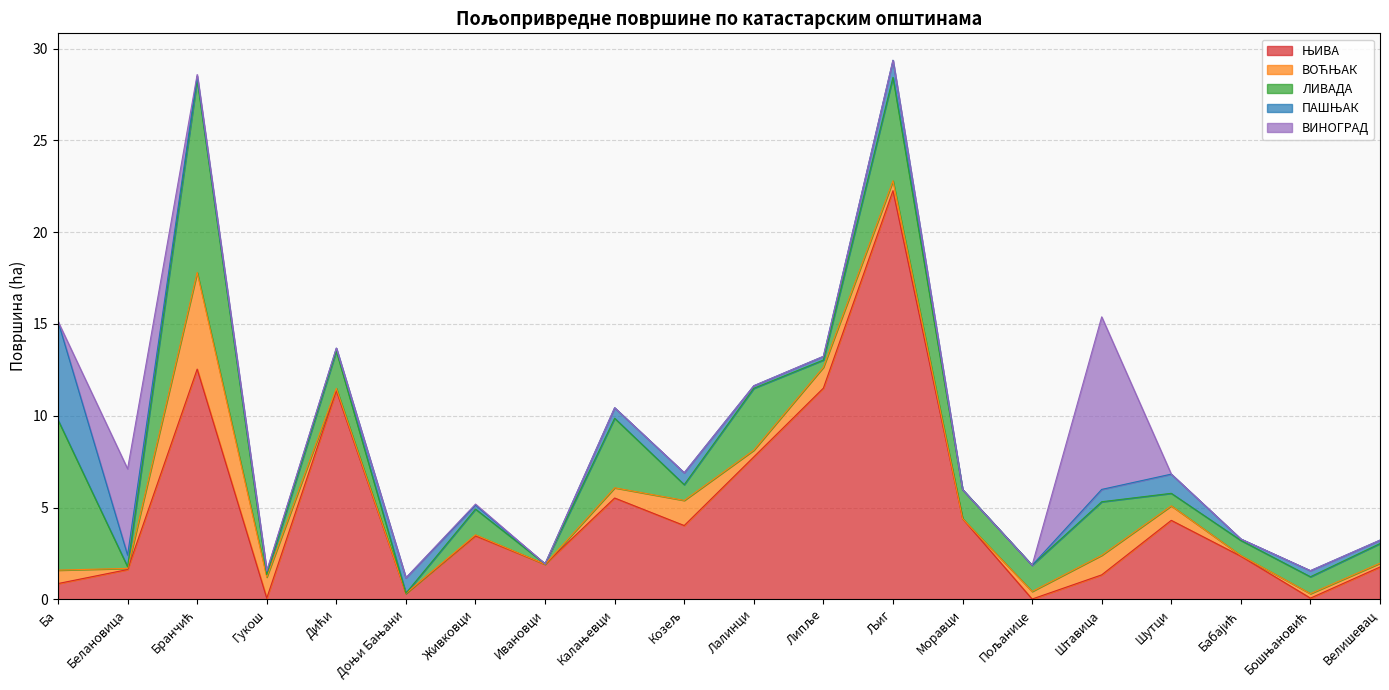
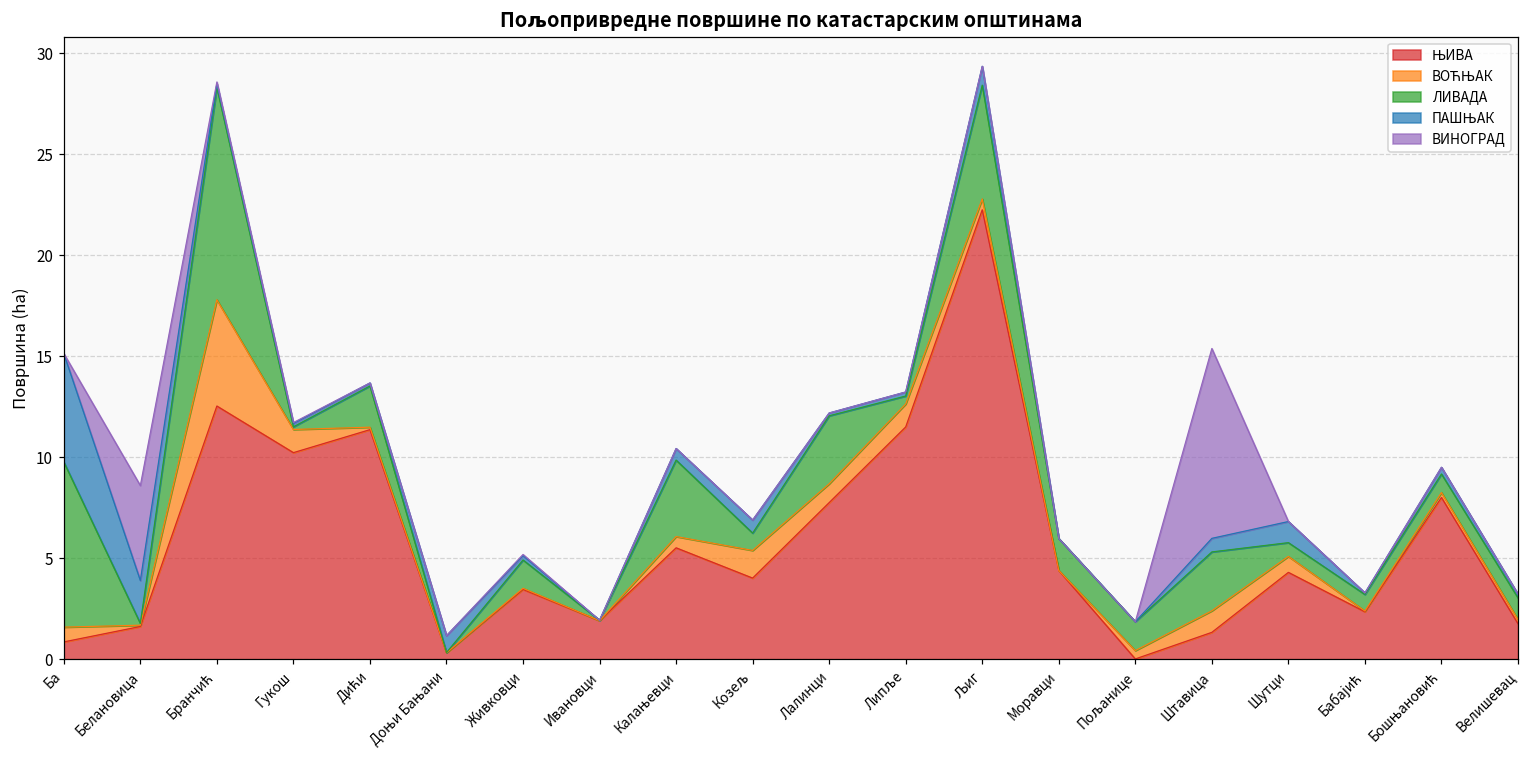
ПАШЊАК, Белановица: 0.6 -> 2.1
ЊИВА, Гукош: 0.1 -> 10.2
ВОЋЊАК, Лалинци: 0.4 -> 0.9
ЊИВА, Бошњановић: 0.1 -> 8.0
